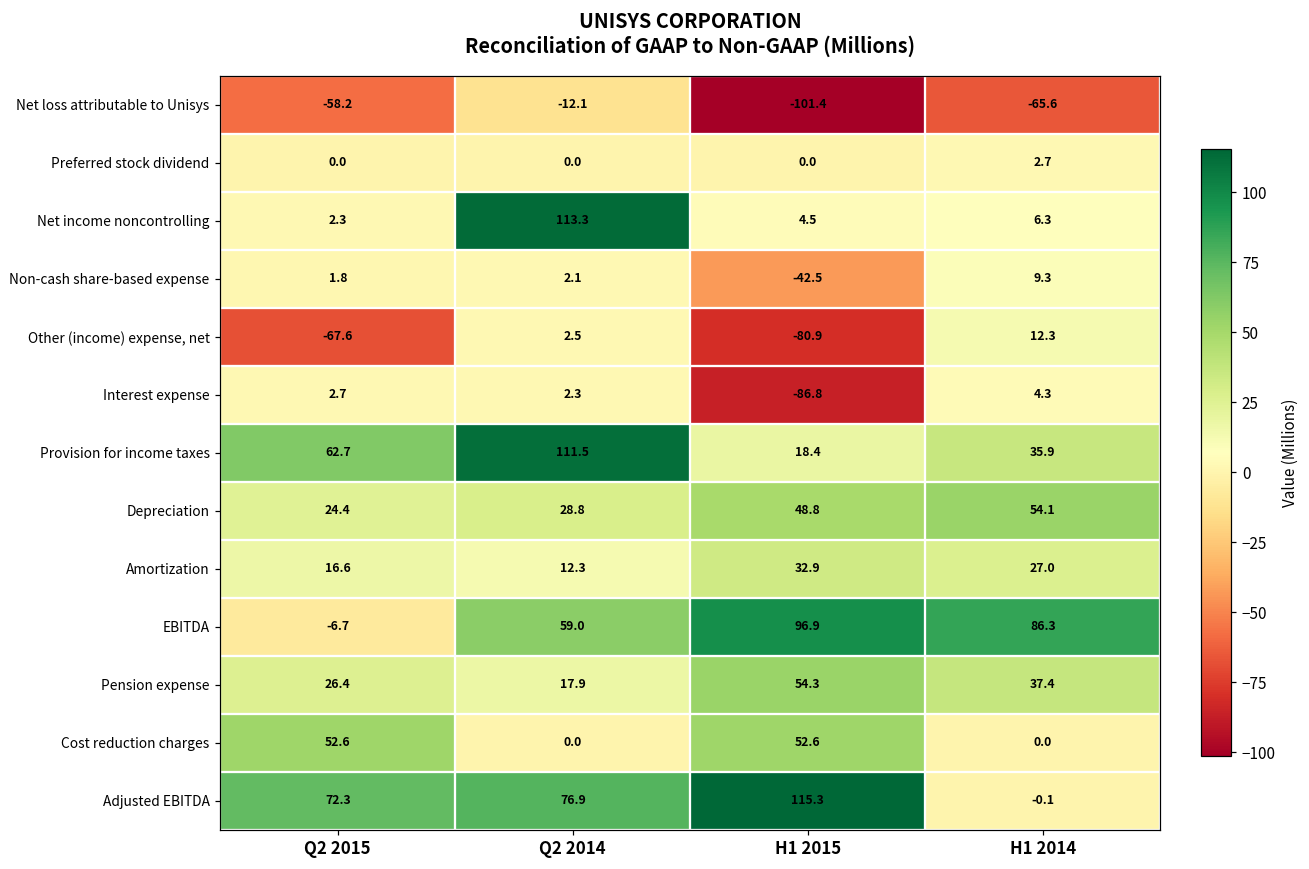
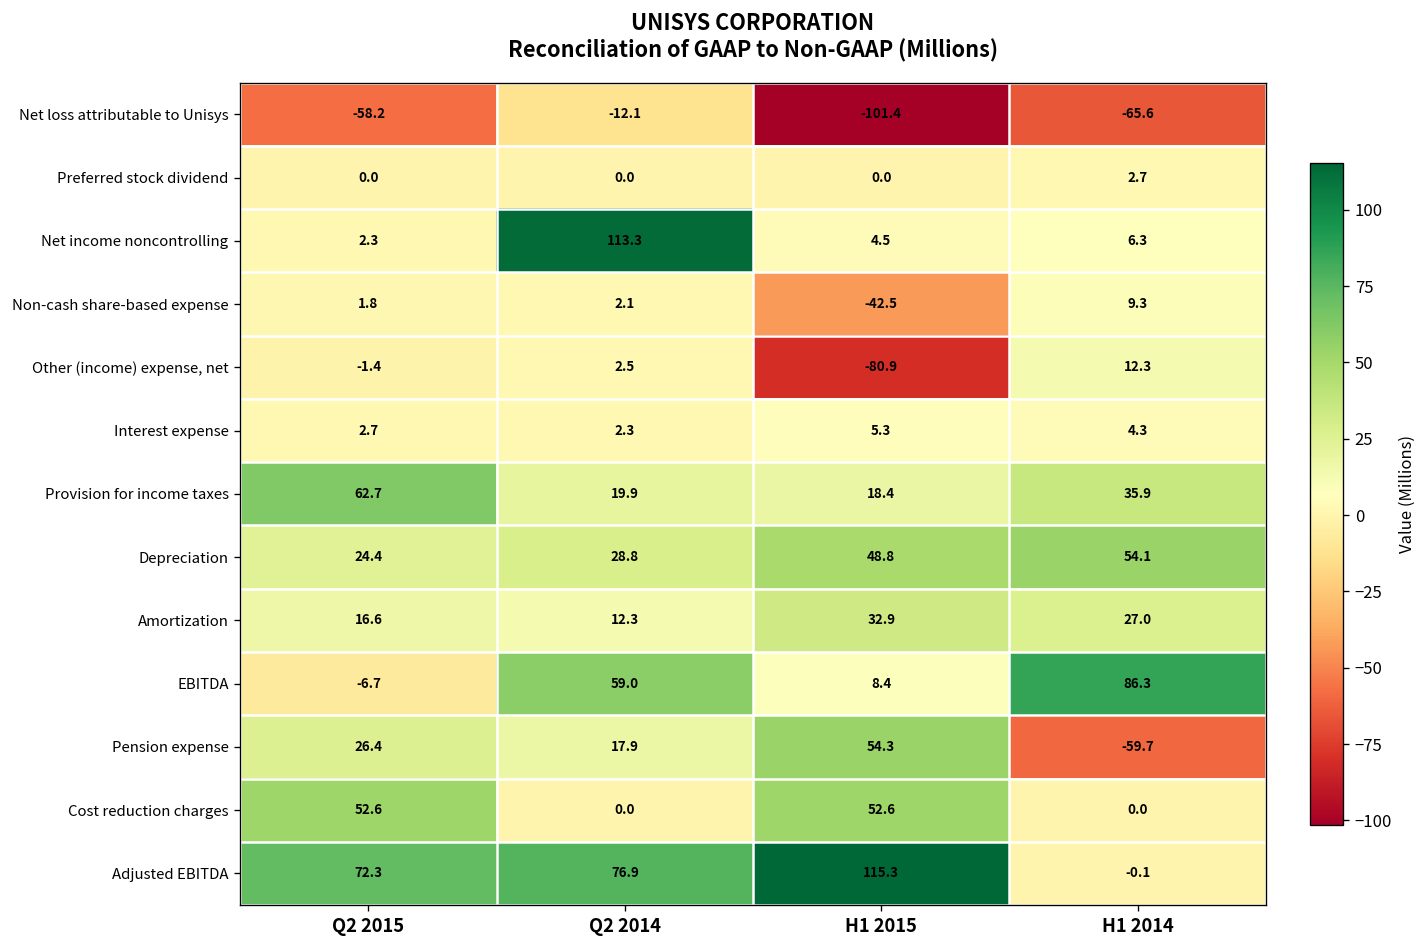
Other (income) expense, net, Q2 2015: -67.6 -> -1.4
Interest expense, H1 2015: -86.8 -> 5.3
Provision for income taxes, Q2 2014: 111.5 -> 19.9
EBITDA, H1 2015: 96.9 -> 8.4
Pension expense, H1 2014: 37.4 -> -59.7
